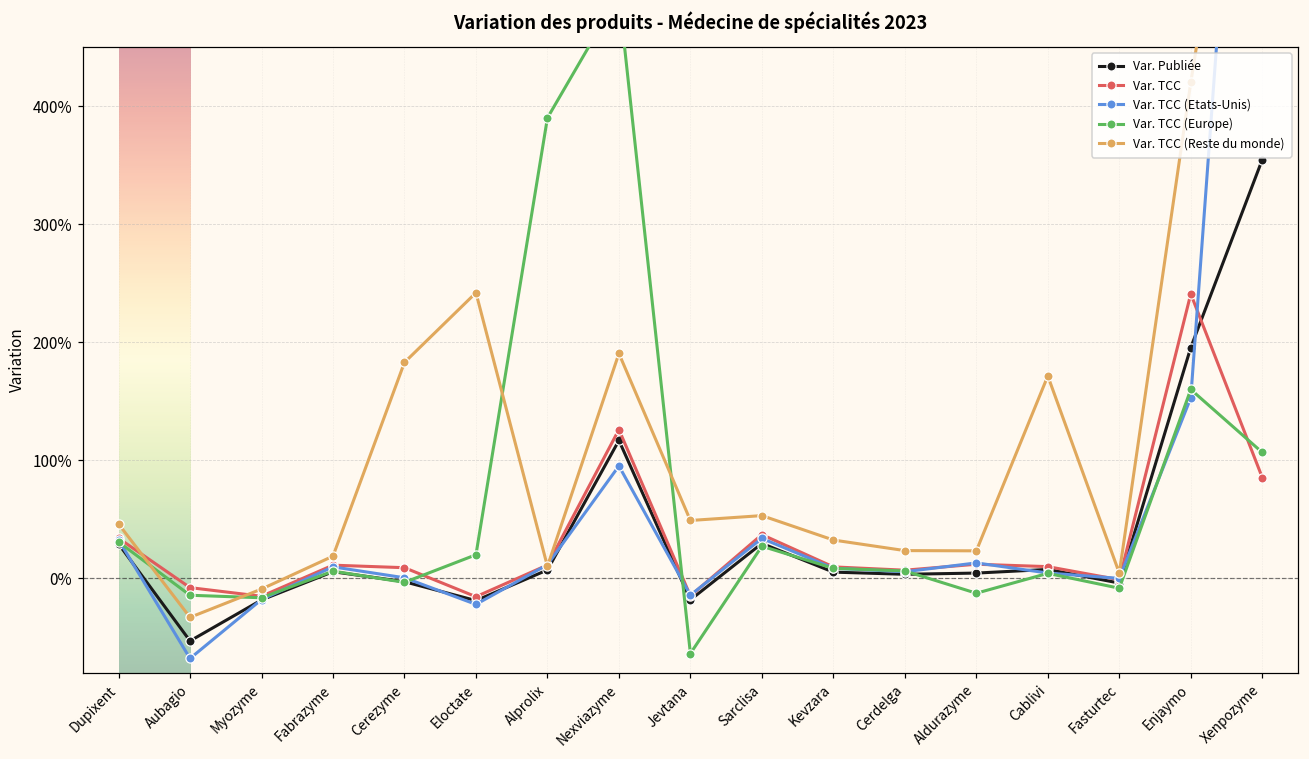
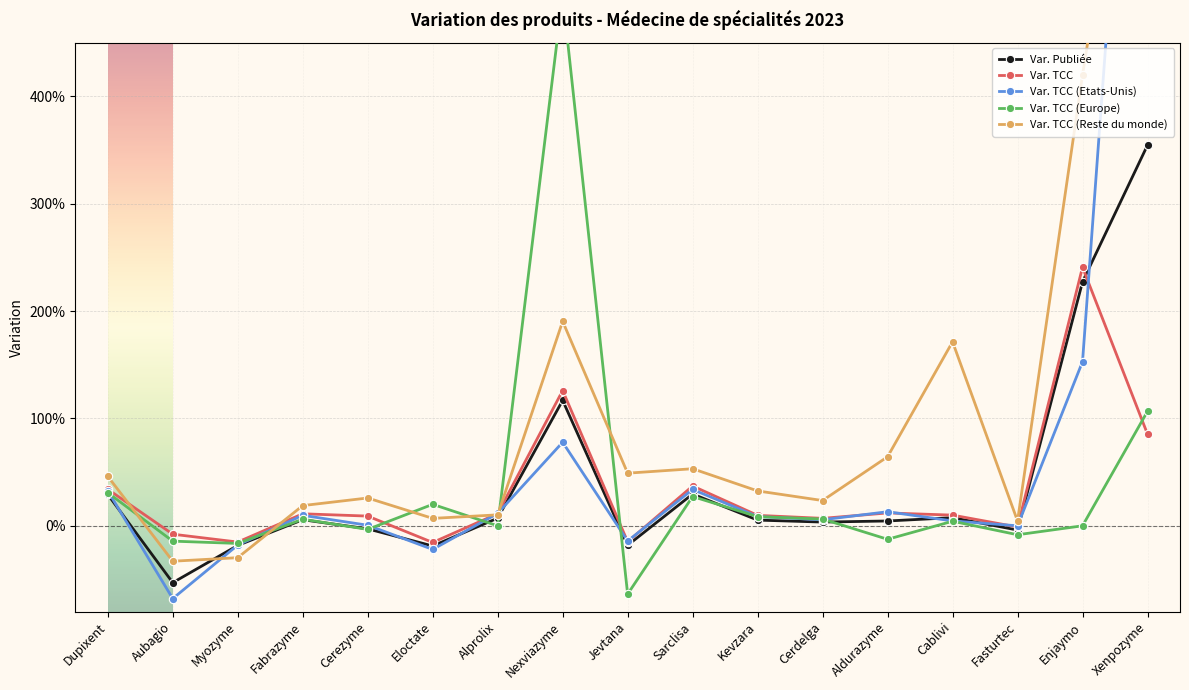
Var. TCC (Reste du monde), Myozyme: -9% -> -30%
Var. TCC (Reste du monde), Cerezyme: 183% -> 26%
Var. TCC (Reste du monde), Eloctate: 242% -> 7%
Var. TCC (Europe), Alprolix: 390% -> 0%
Var. TCC (Etats-Unis), Nexviazyme: 95% -> 78%
Var. TCC (Reste du monde), Aldurazyme: 23% -> 64%
Var. Publiée, Enjaymo: 196% -> 227%
Var. TCC (Europe), Enjaymo: 160% -> 0%
